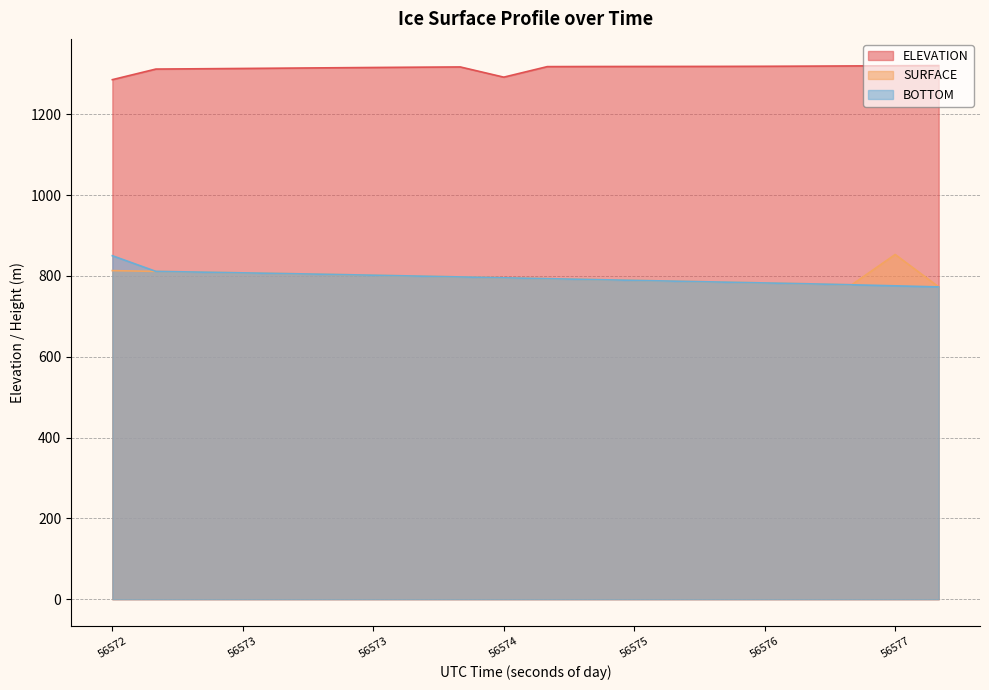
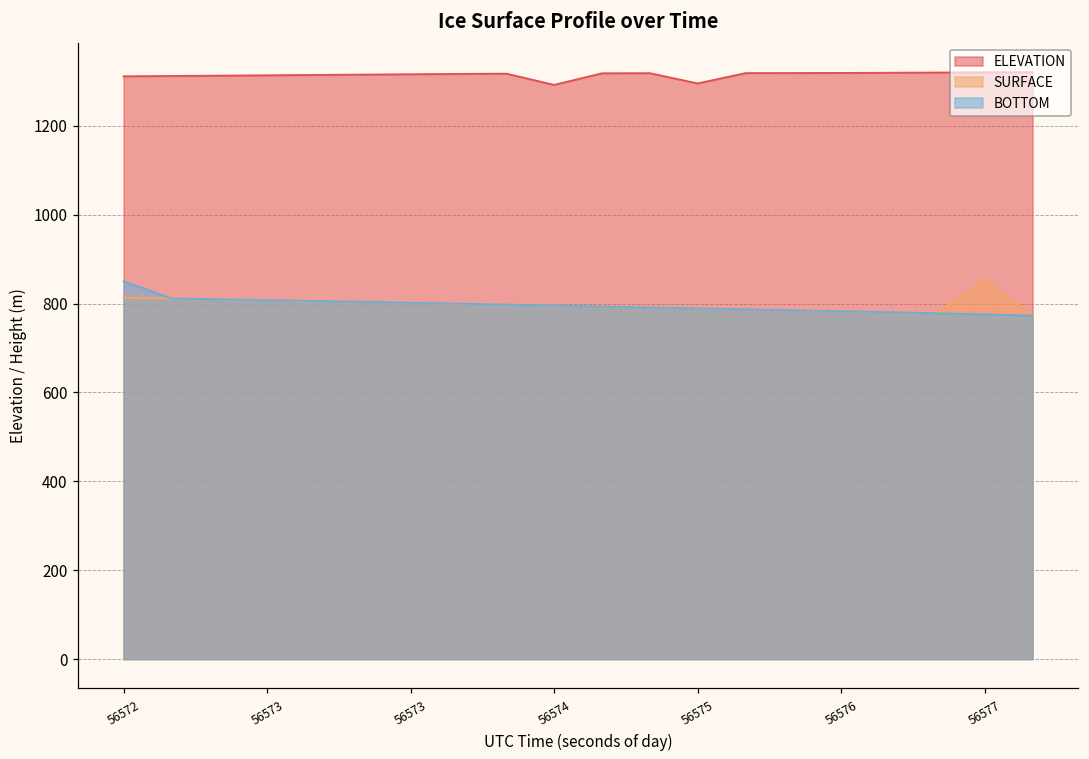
ELEVATION, 56572: 1290 -> 1310
ELEVATION, 56575: 1320 -> 1300
